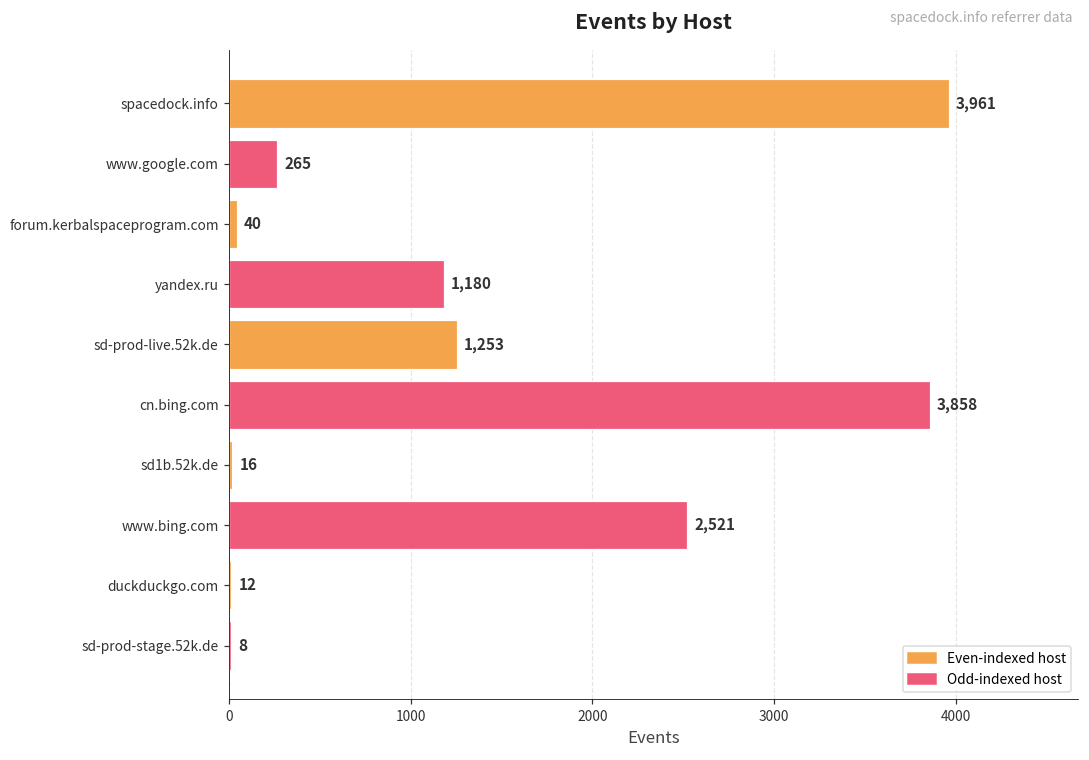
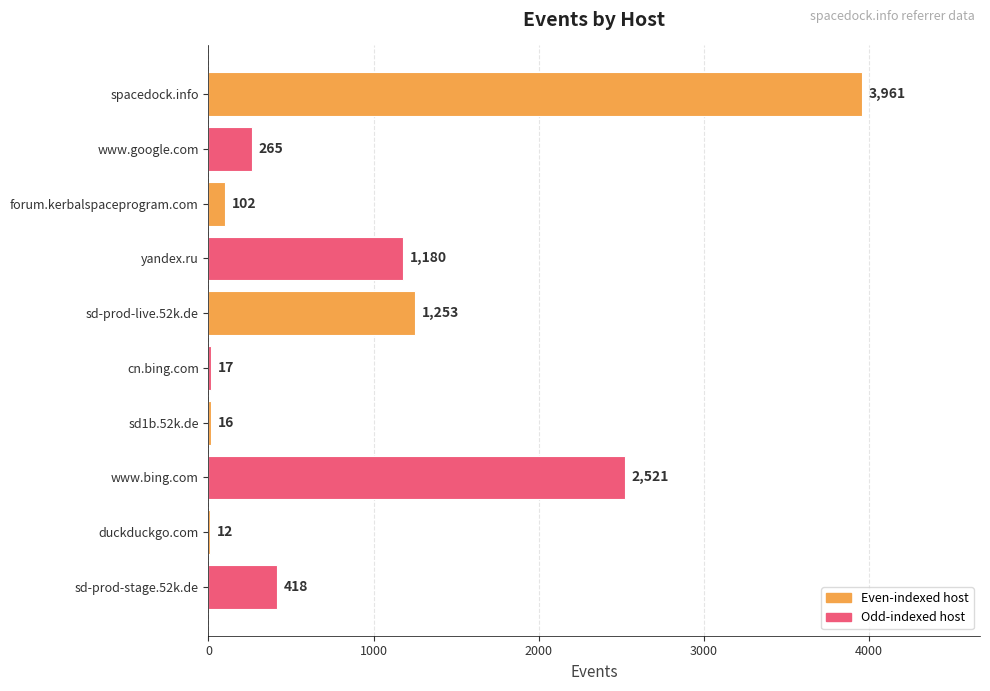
forum.kerbalspaceprogram.com: 40 -> 102
cn.bing.com: 3,858 -> 17
sd-prod-stage.52k.de: 8 -> 418
